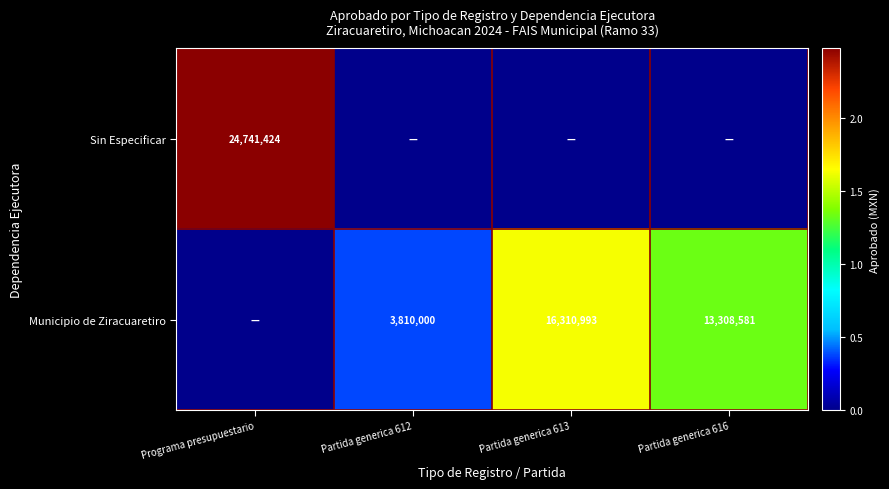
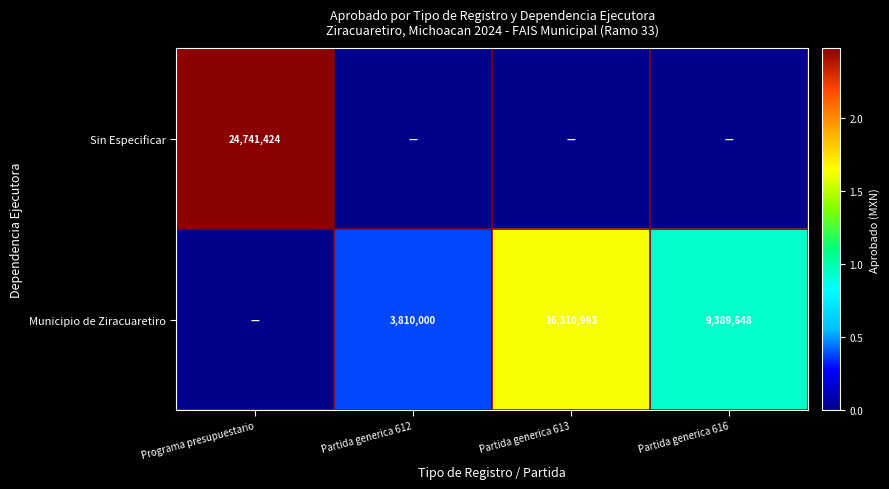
Municipio de Ziracuaretiro, Partida generica 616: 13,308,581 -> 9,389,648
